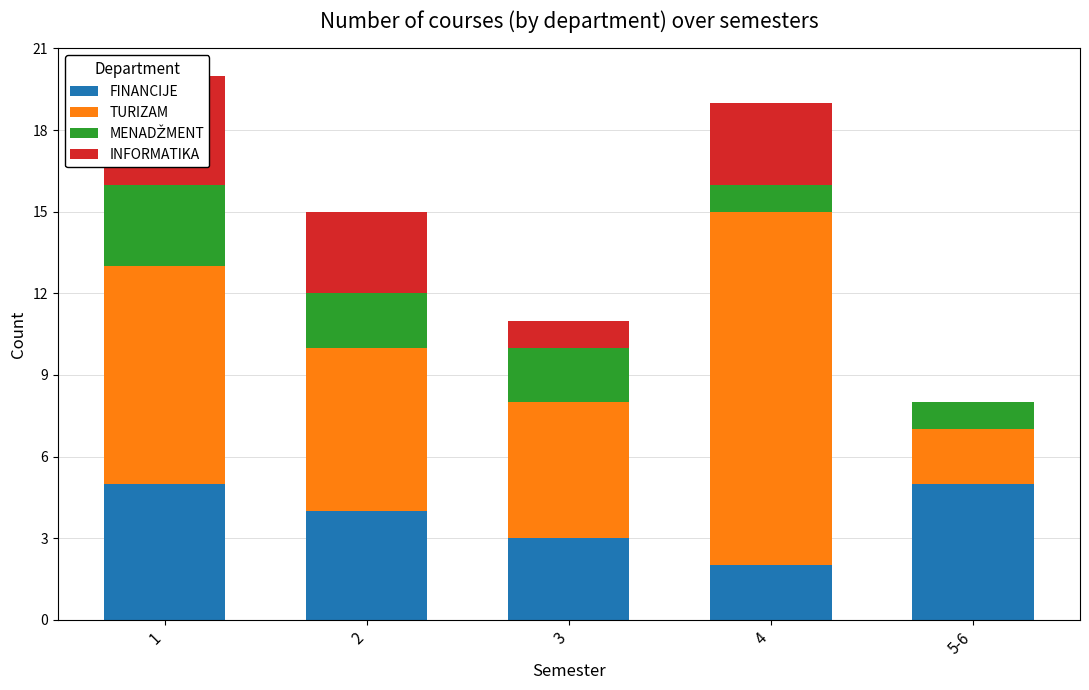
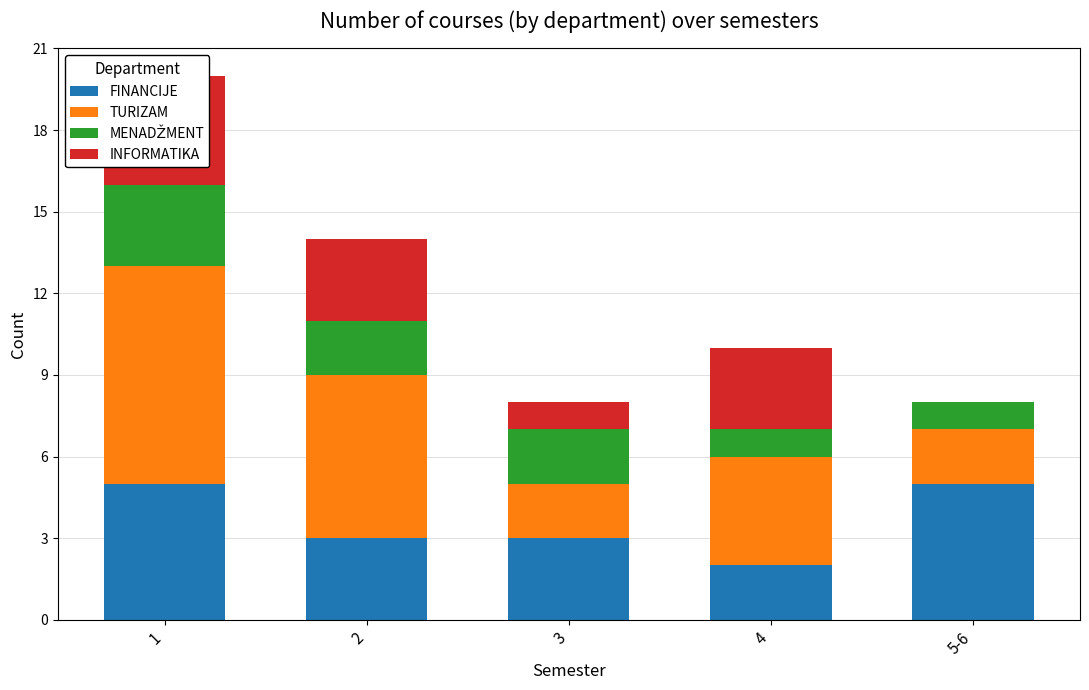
FINANCIJE, 2: 4 -> 3
TURIZAM, 3: 5 -> 2
TURIZAM, 4: 13 -> 4
